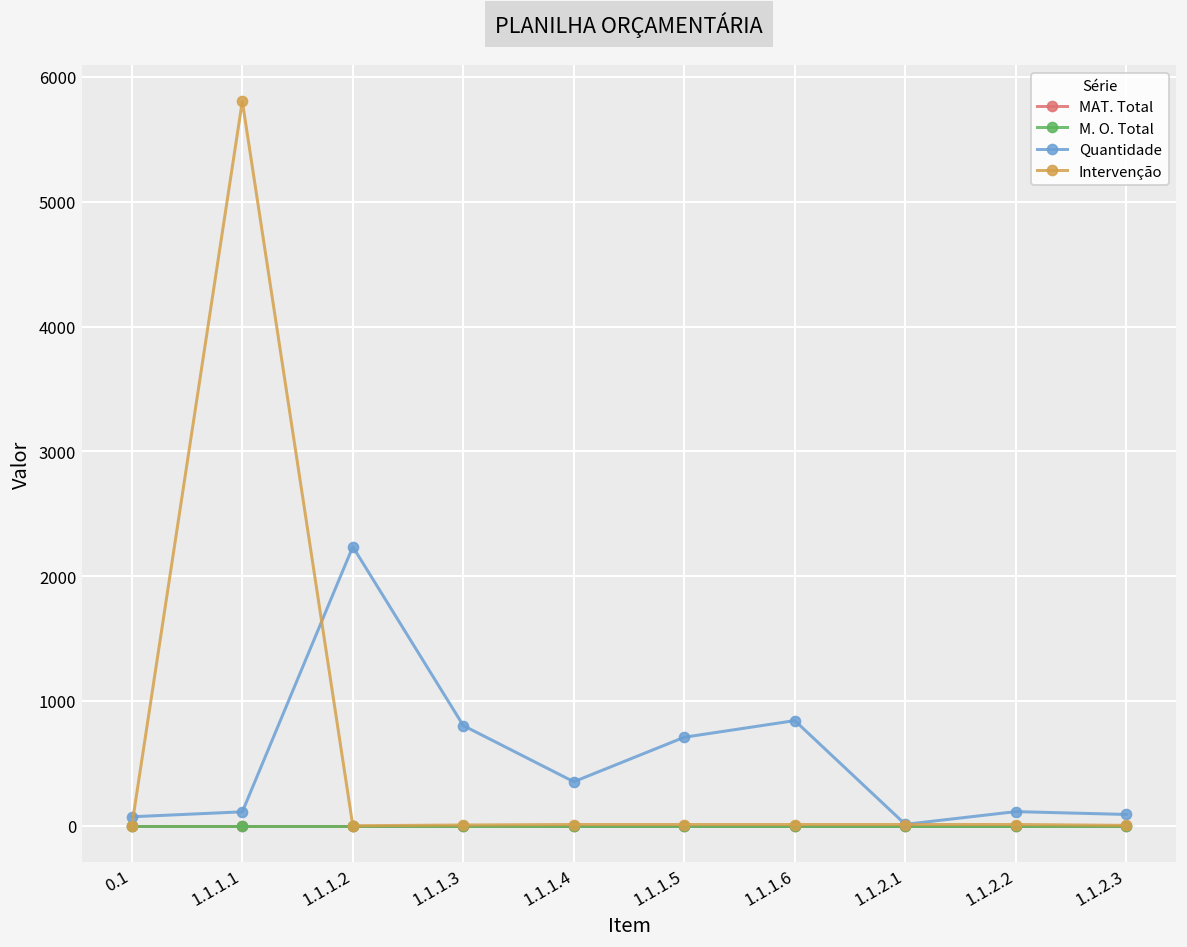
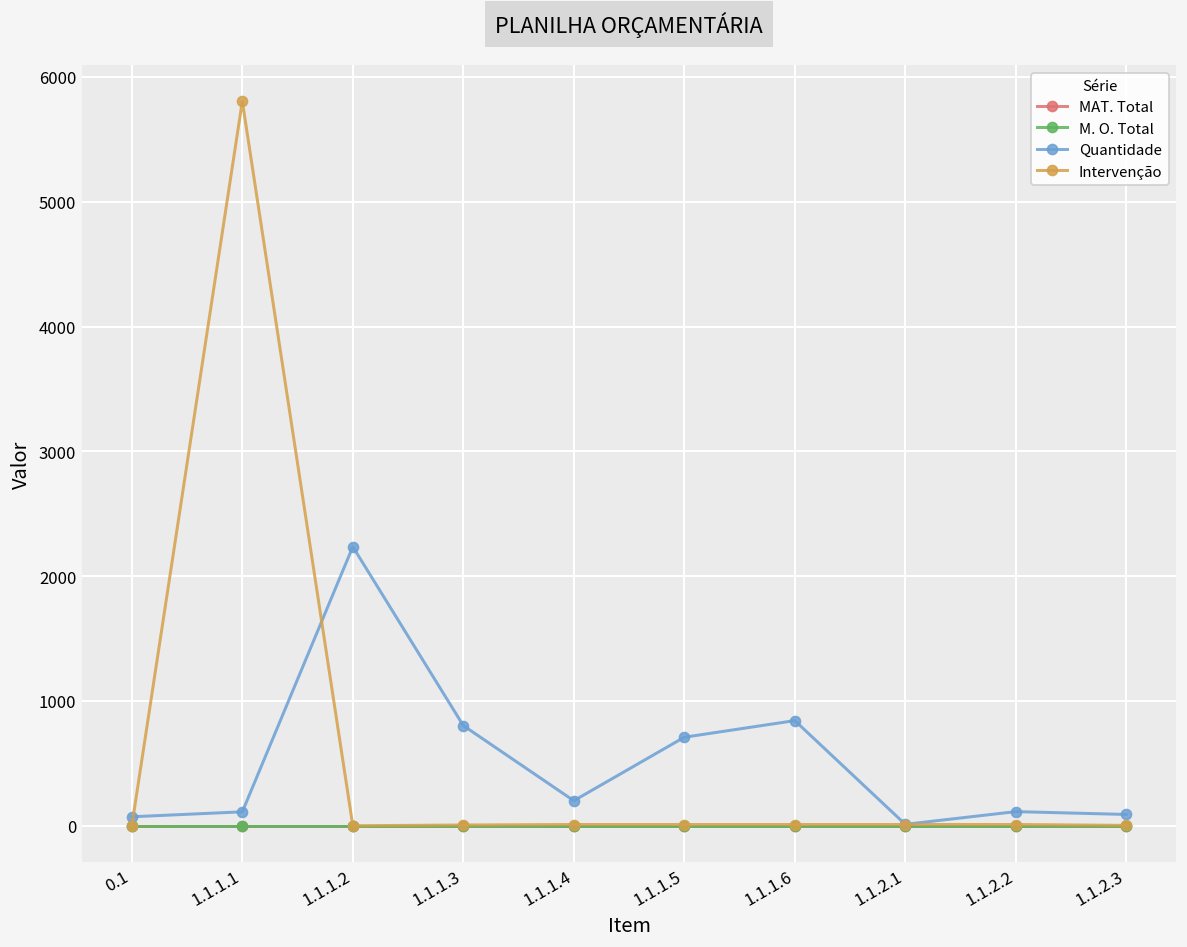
Quantidade, 1.1.1.4: 350 -> 200
